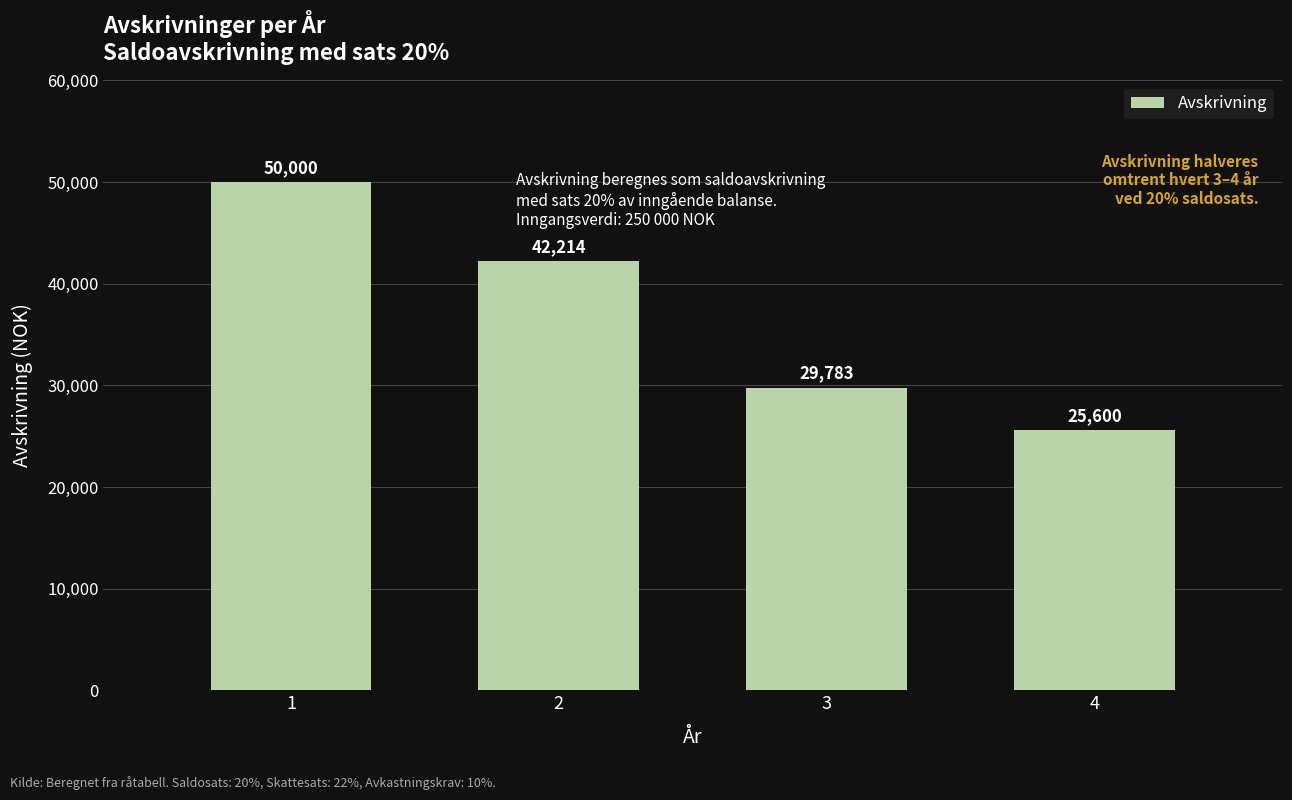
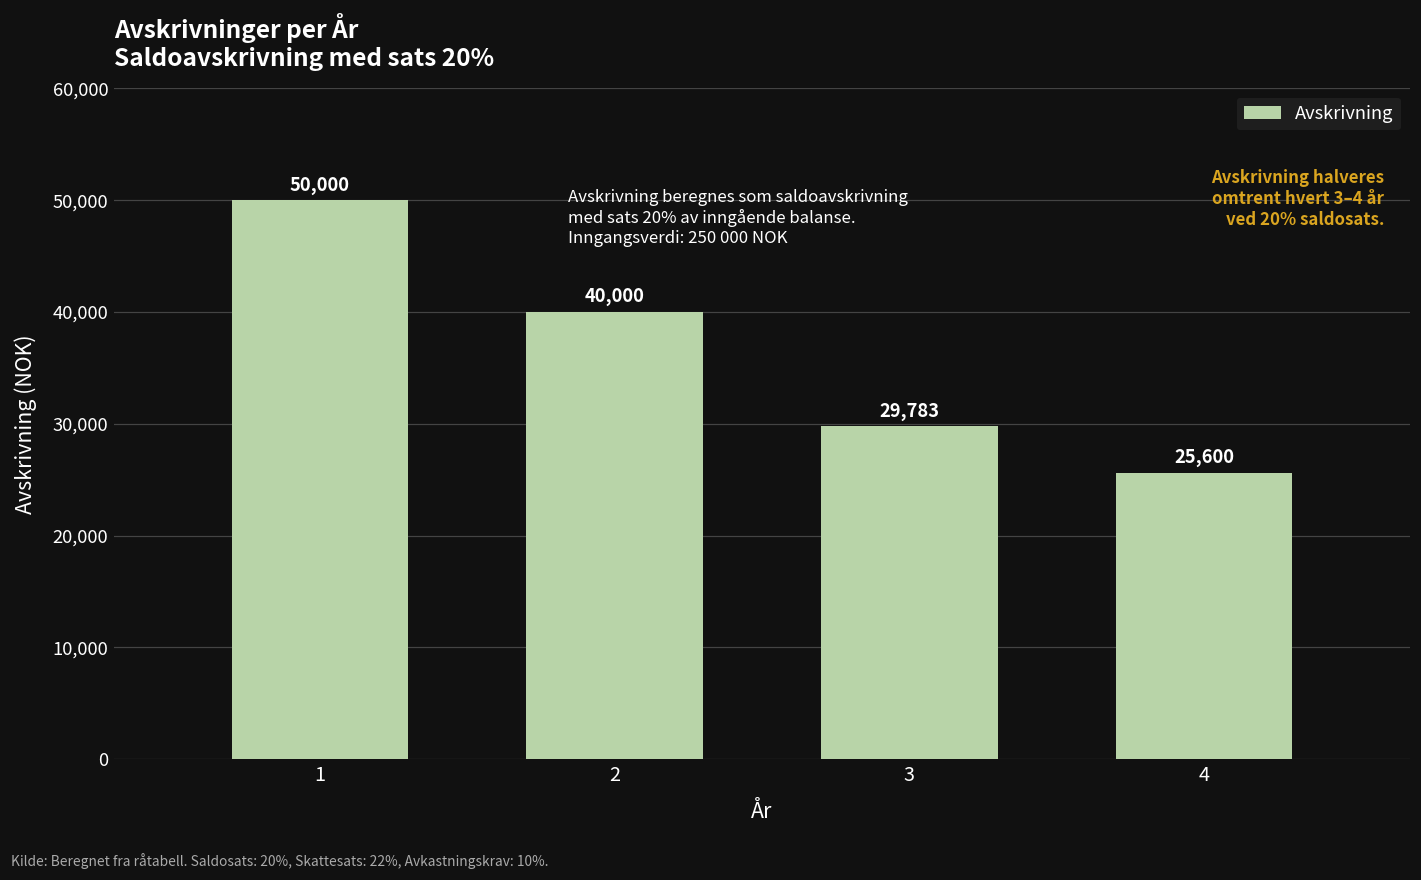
2: 42,214 -> 40,000
